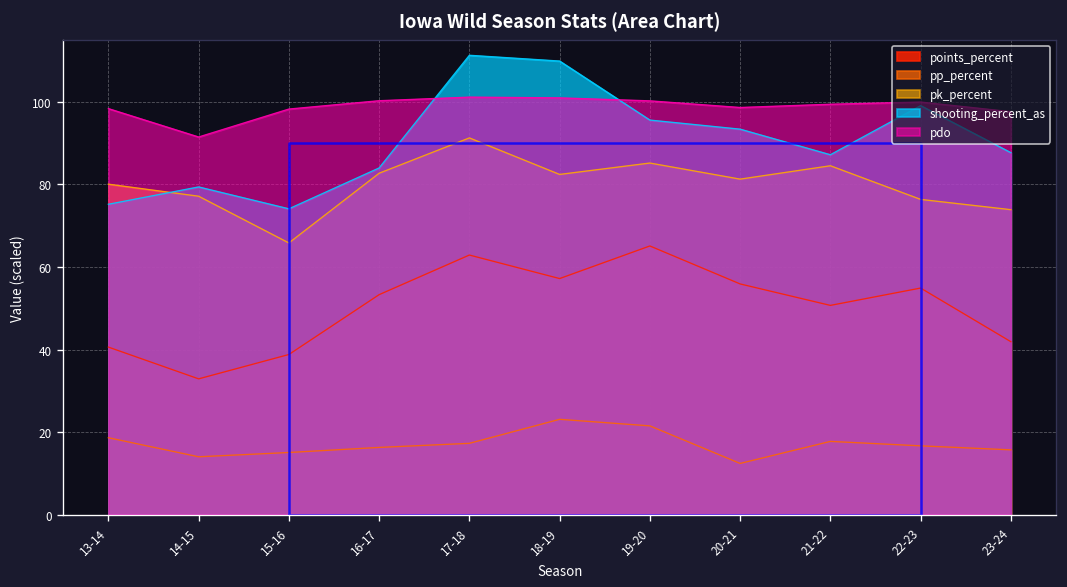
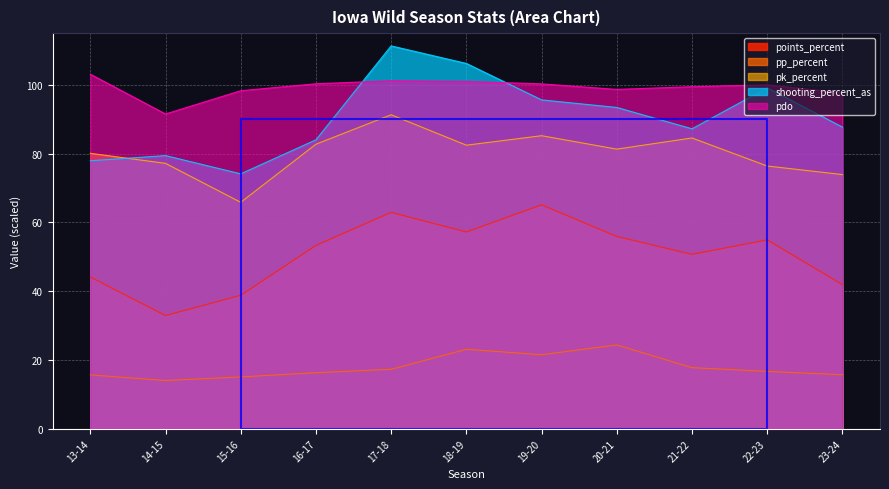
points_percent, 13-14: 41 -> 44
pp_percent, 13-14: 19 -> 16
shooting_percent_as, 13-14: 75 -> 78
pdo, 13-14: 98 -> 103
shooting_percent_as, 18-19: 110 -> 106
pp_percent, 20-21: 12 -> 24
